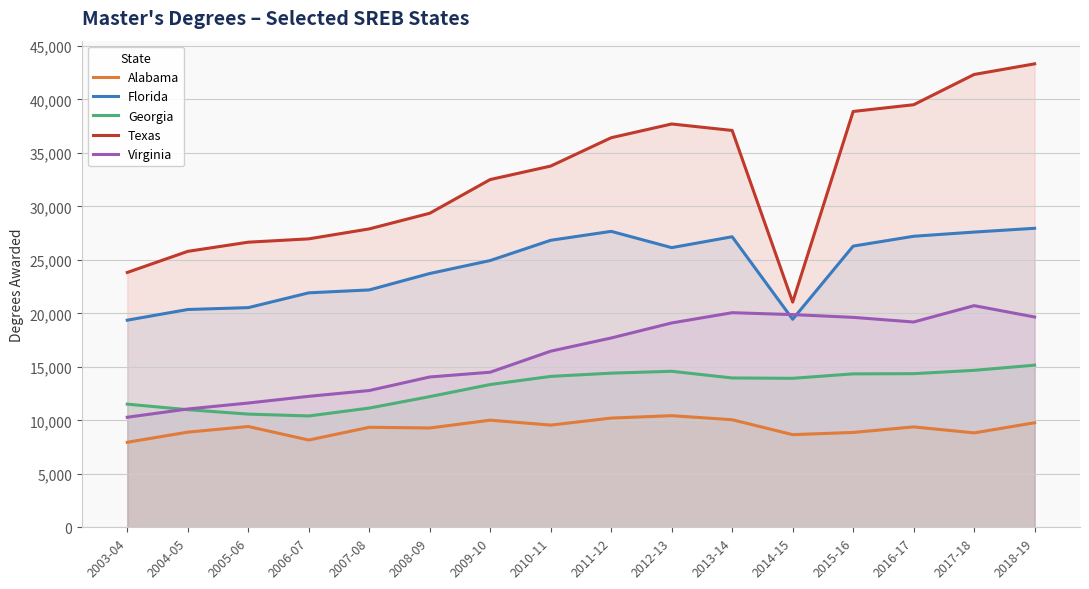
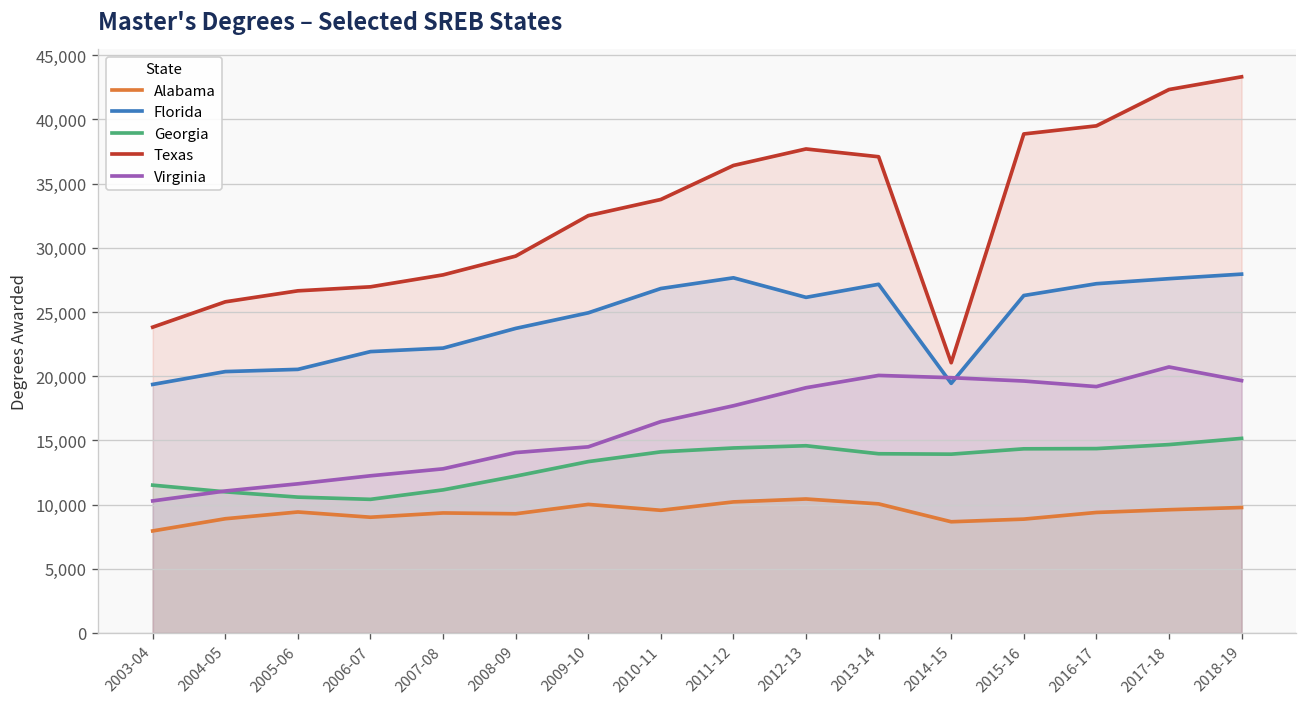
Alabama, 2006-07: 8,200 -> 9,000
Alabama, 2017-18: 8,800 -> 9,600
